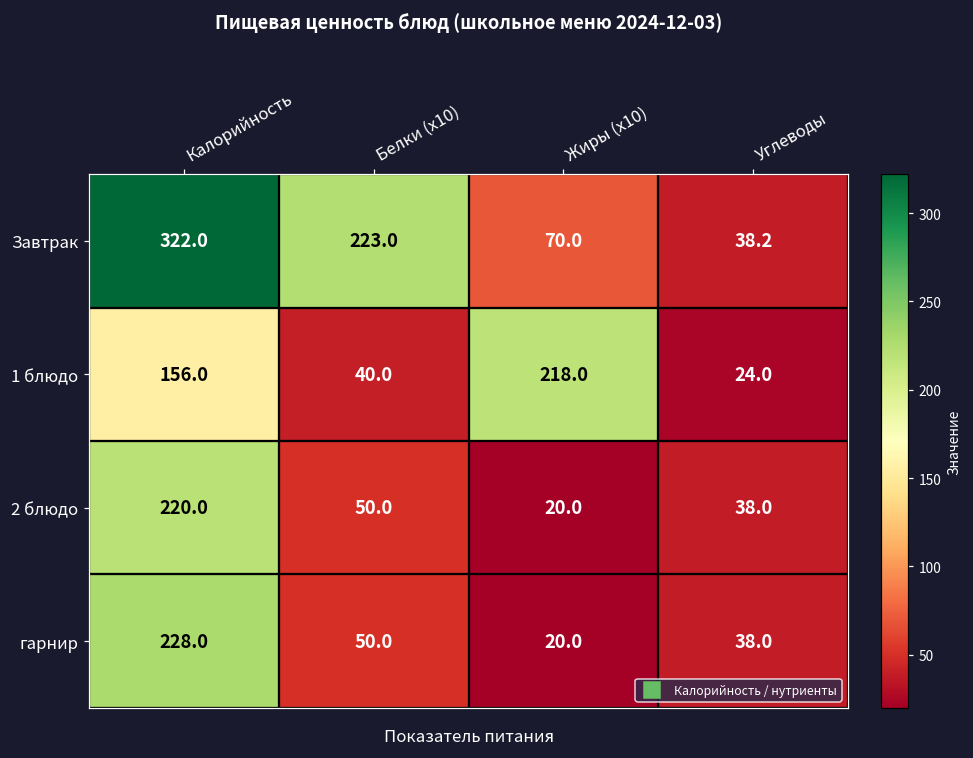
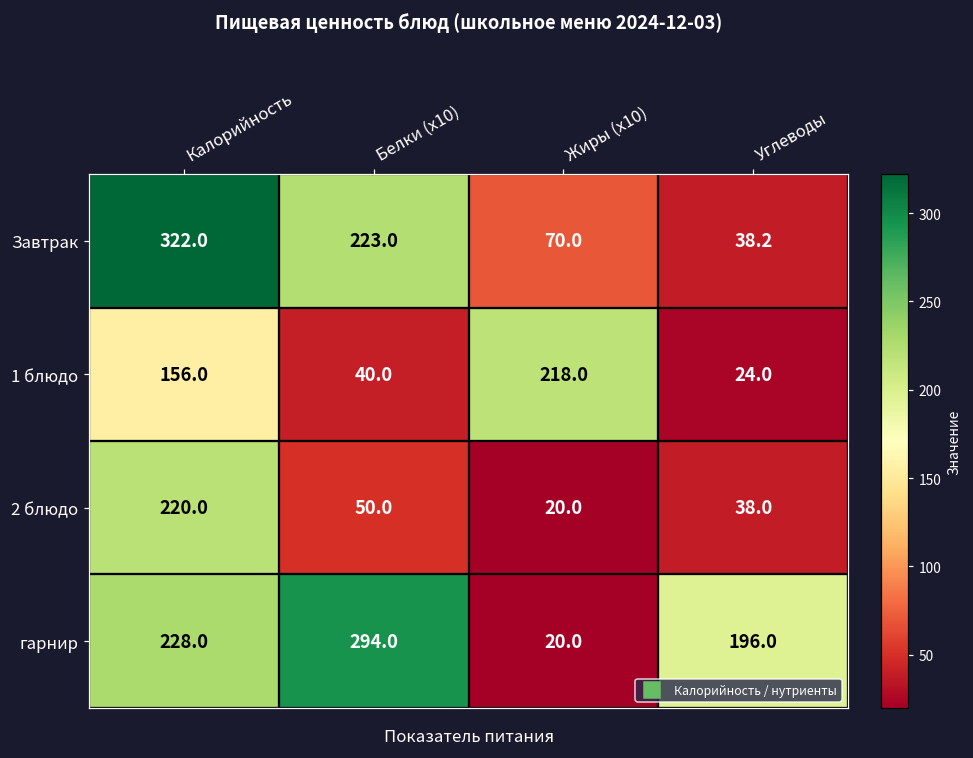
гарнир, Белки (x10): 50.0 -> 294.0
гарнир, Углеводы: 38.0 -> 196.0
